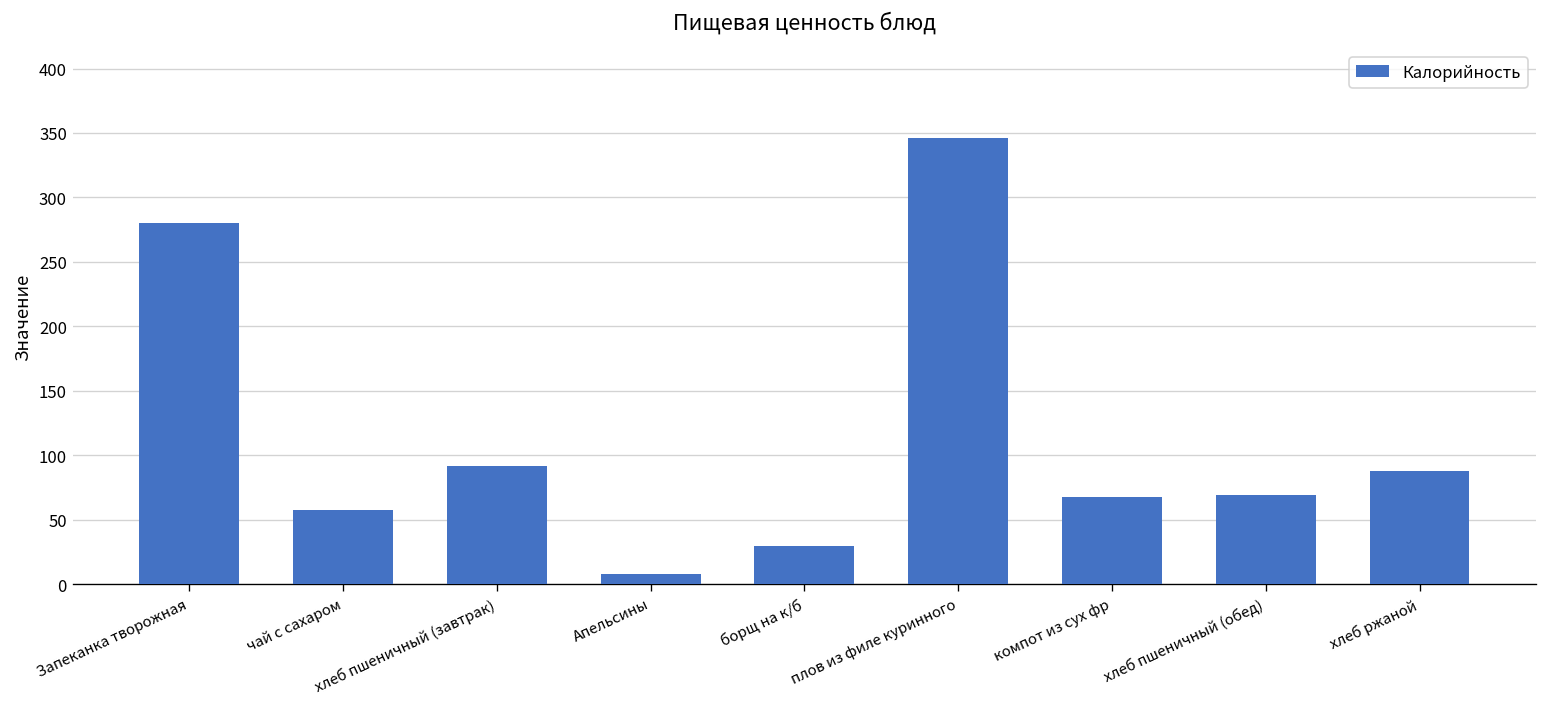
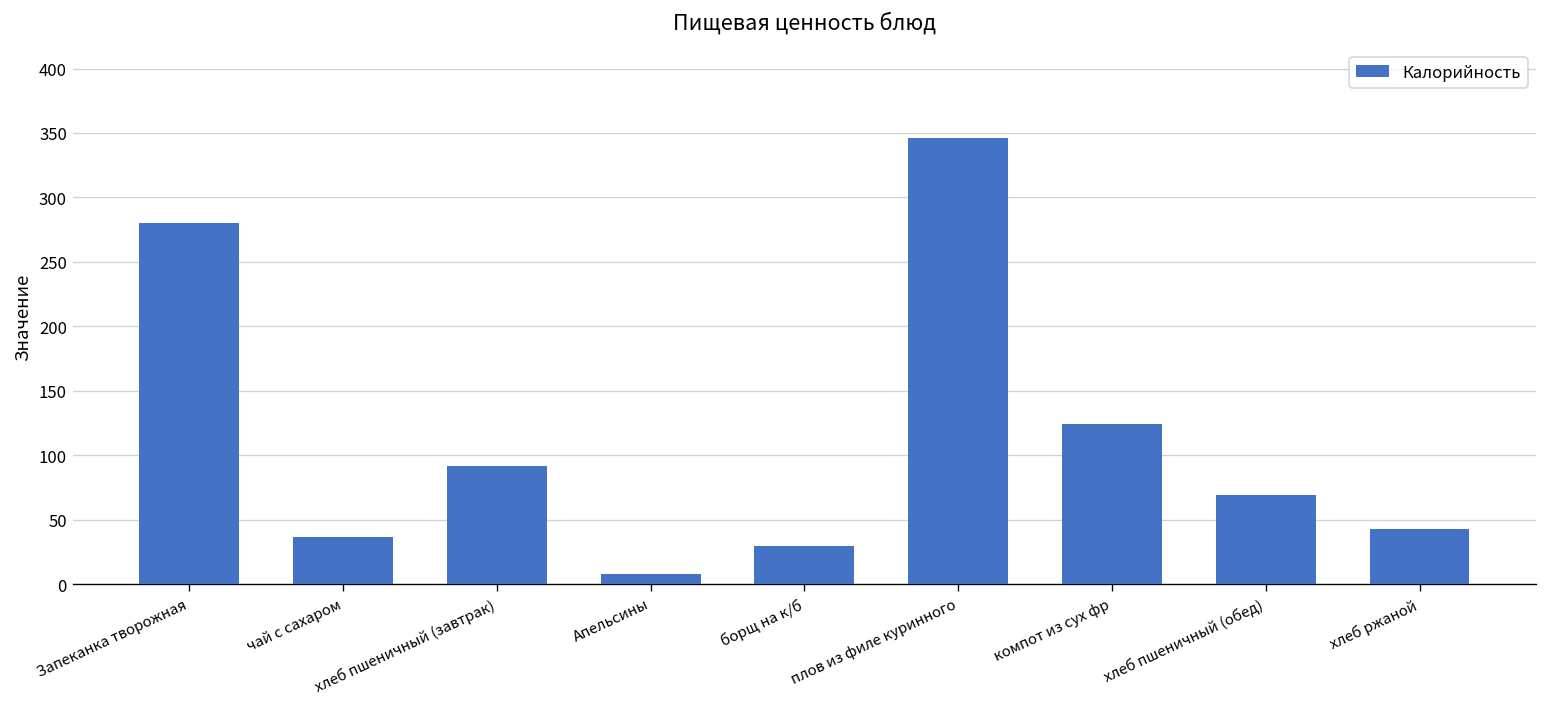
чай с сахаром: 58 -> 37
компот из сух фр: 68 -> 124
хлеб ржаной: 88 -> 43
